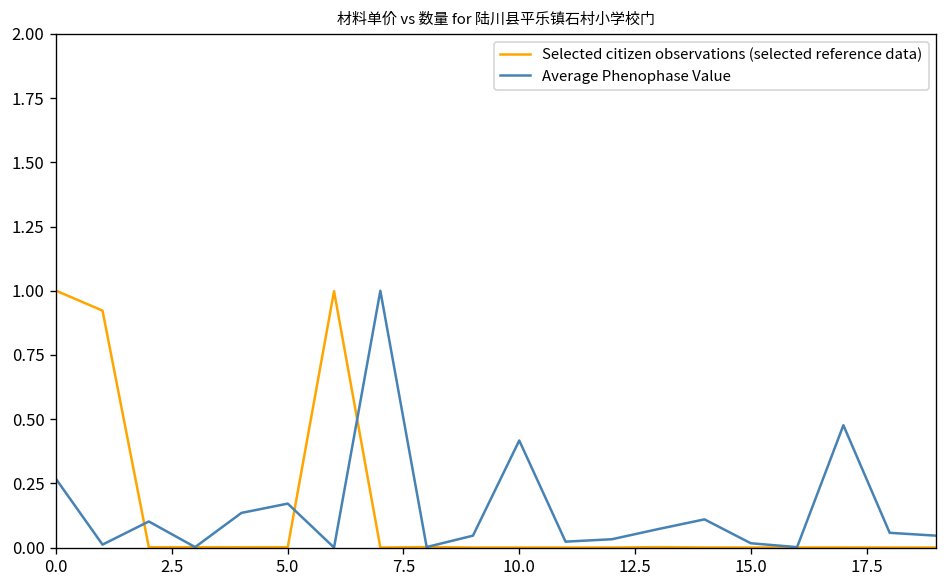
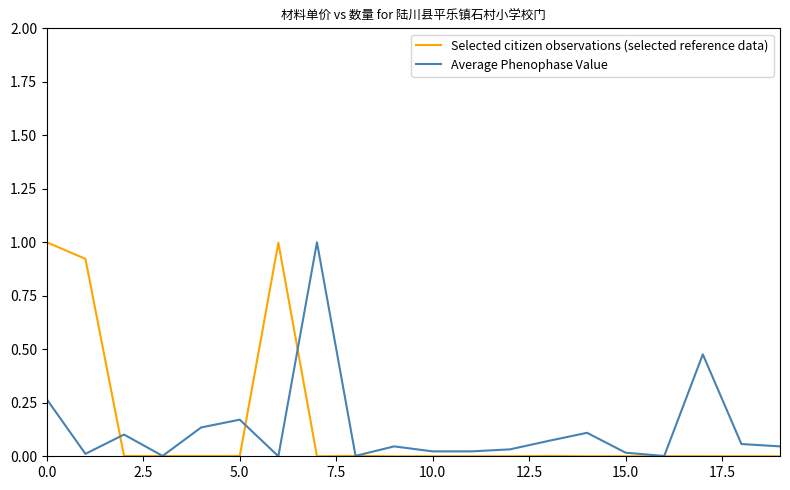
Average Phenophase Value, 10.0: 0.42 -> 0.02
